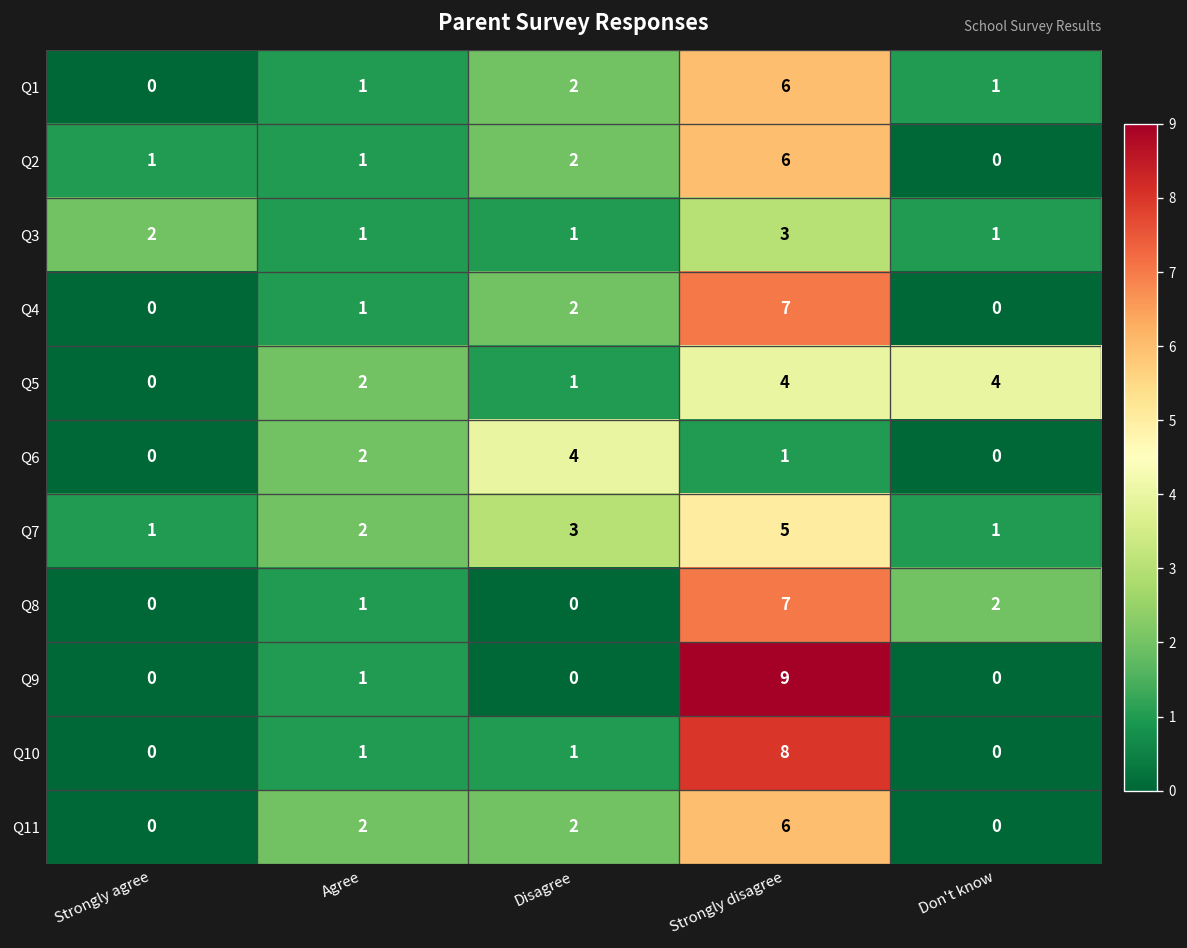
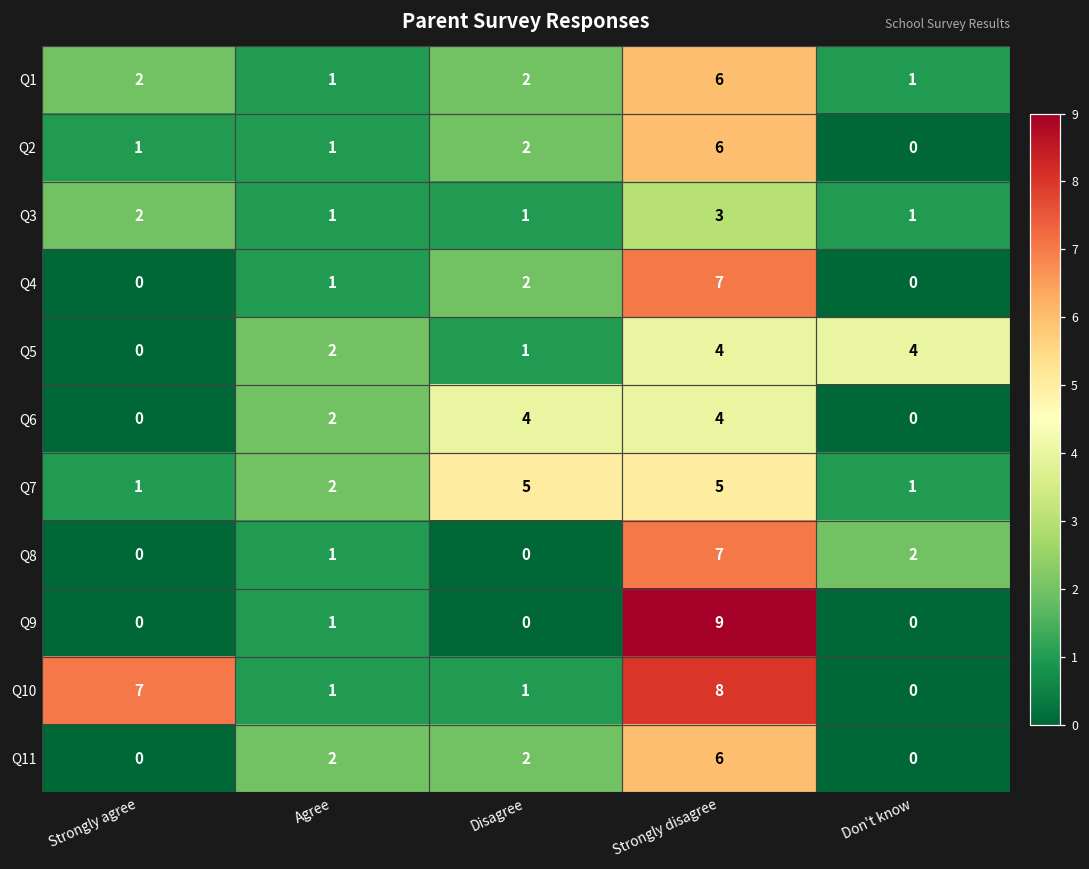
Q1, Strongly agree: 0 -> 2
Q6, Strongly disagree: 1 -> 4
Q7, Disagree: 3 -> 5
Q10, Strongly agree: 0 -> 7
